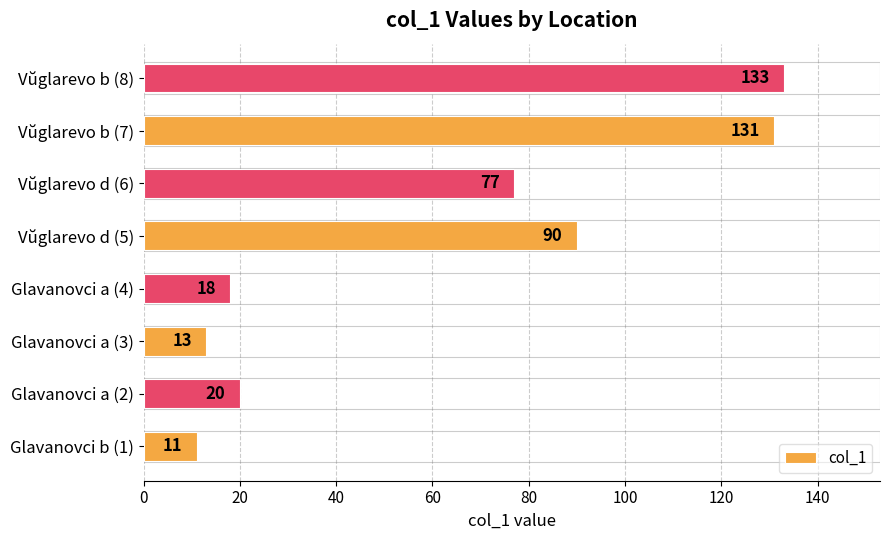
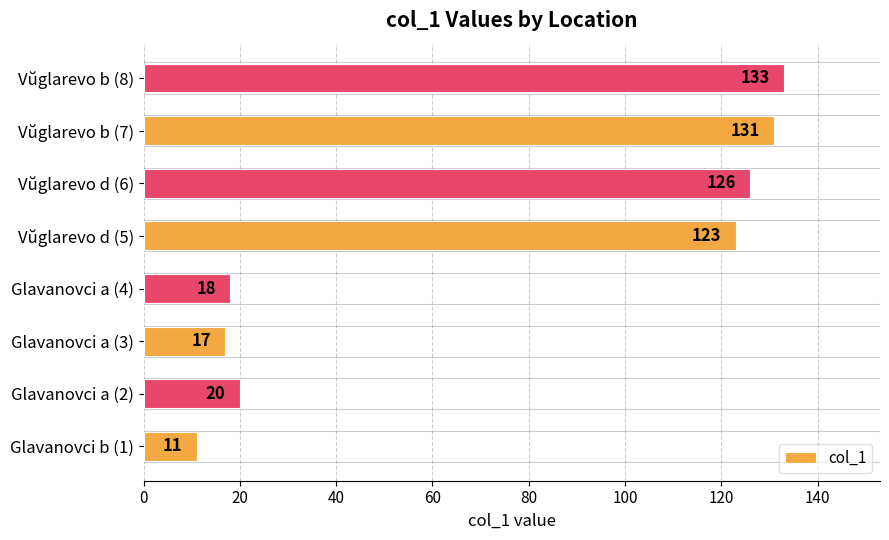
Vŭglarevo d (6): 77 -> 126
Vŭglarevo d (5): 90 -> 123
Glavanovci a (3): 13 -> 17
